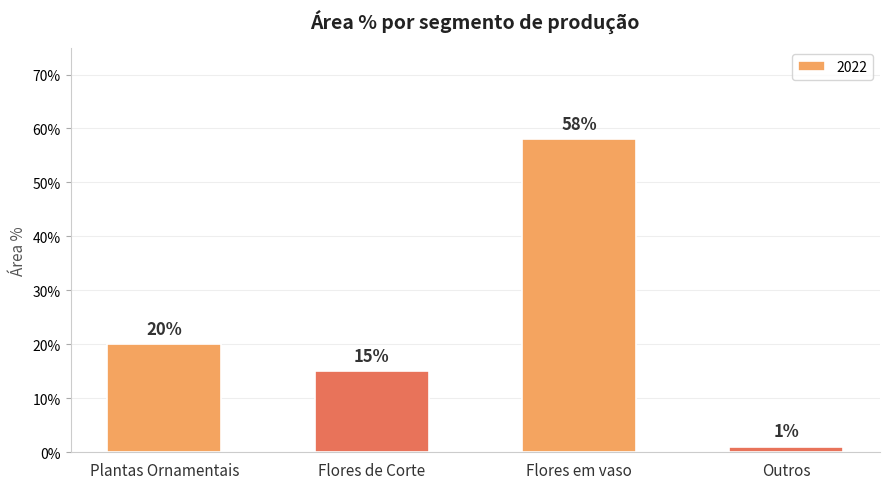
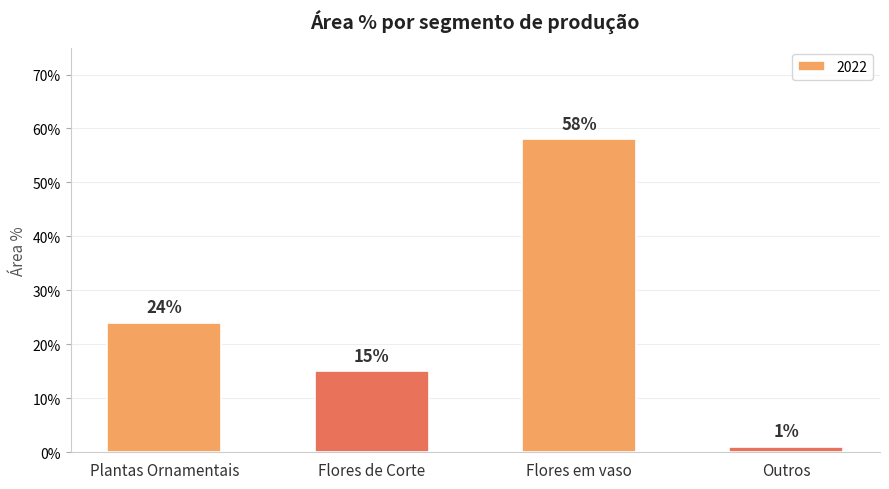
Plantas Ornamentais: 20% -> 24%
